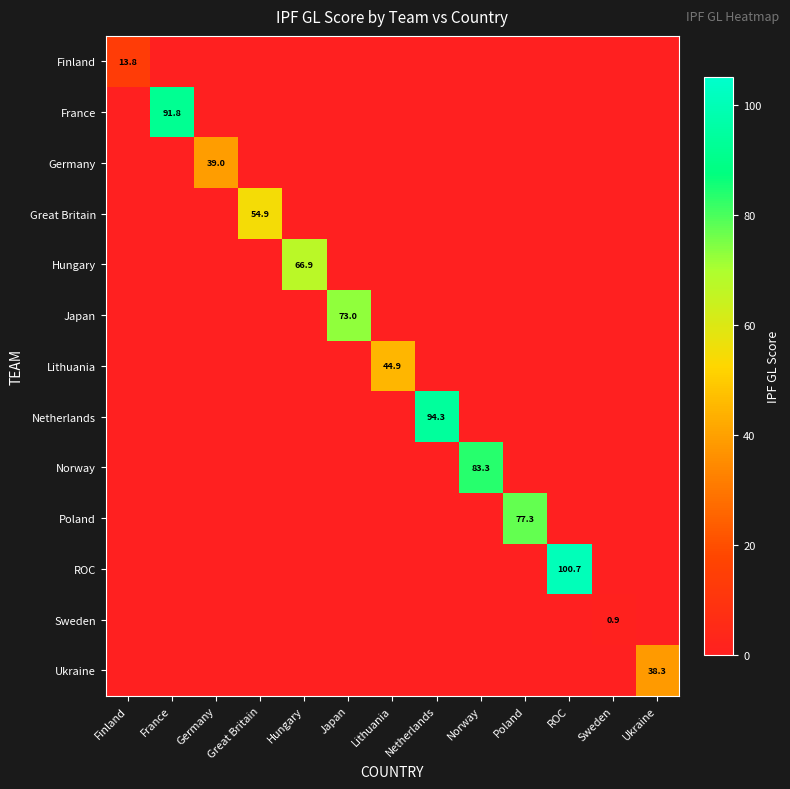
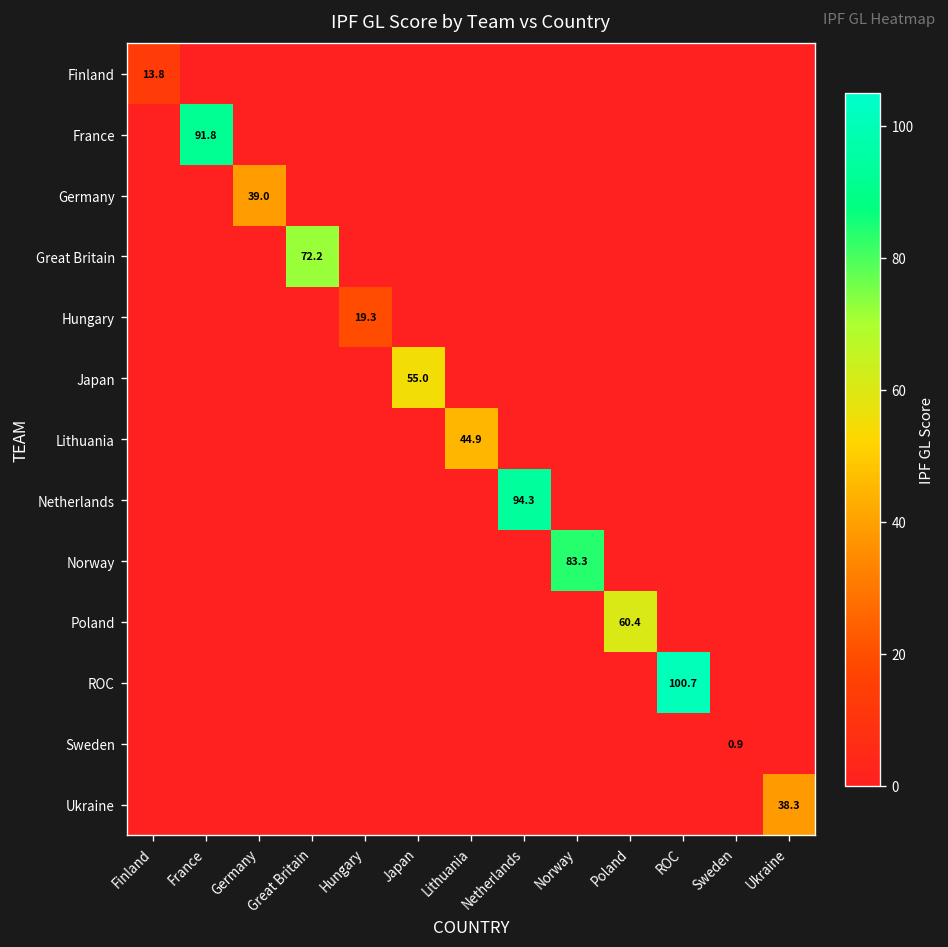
Great Britain, Great Britain: 54.9 -> 72.2
Hungary, Hungary: 66.9 -> 19.3
Japan, Japan: 73.0 -> 55.0
Poland, Poland: 77.3 -> 60.4
